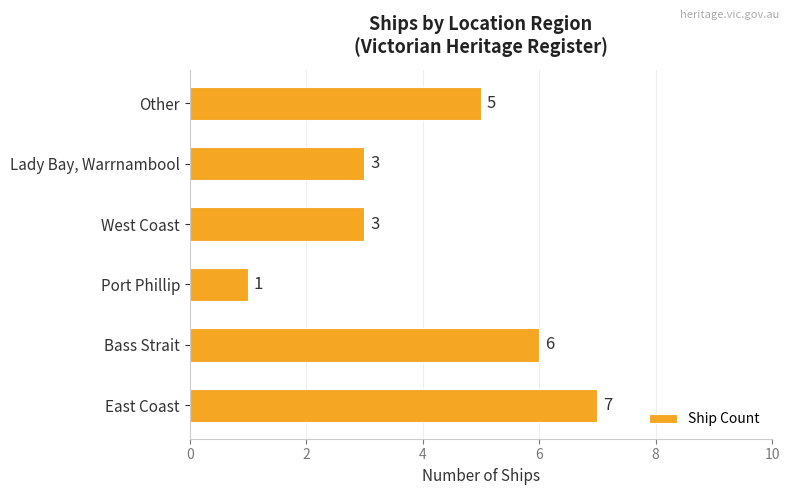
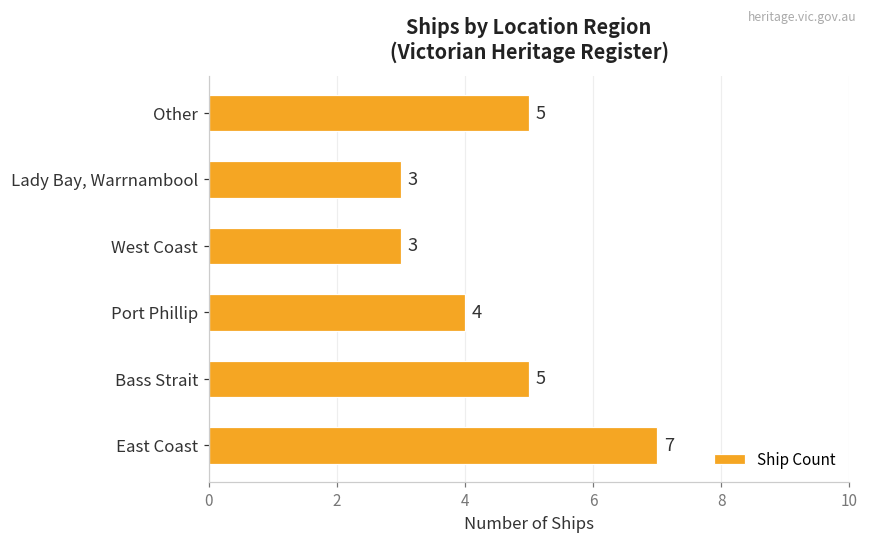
Port Phillip: 1 -> 4
Bass Strait: 6 -> 5
